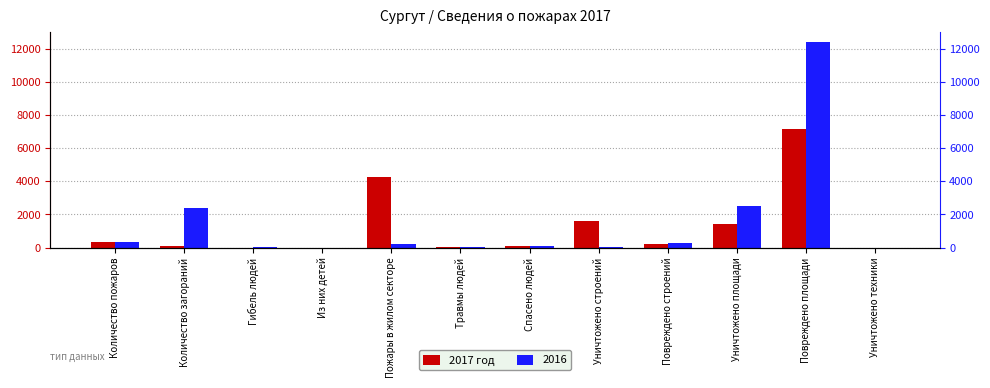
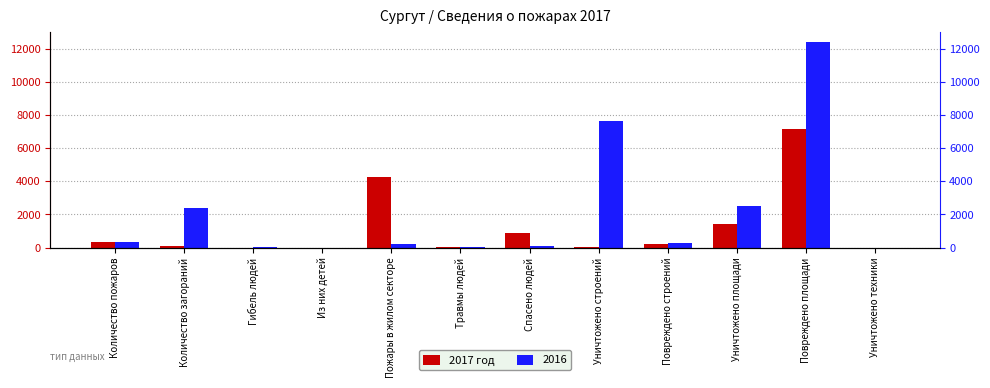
2017 год, Спасено людей: 100 -> 900
2017 год, Уничтожено строений: 1600 -> 0
2016, Уничтожено строений: 0 -> 7600
